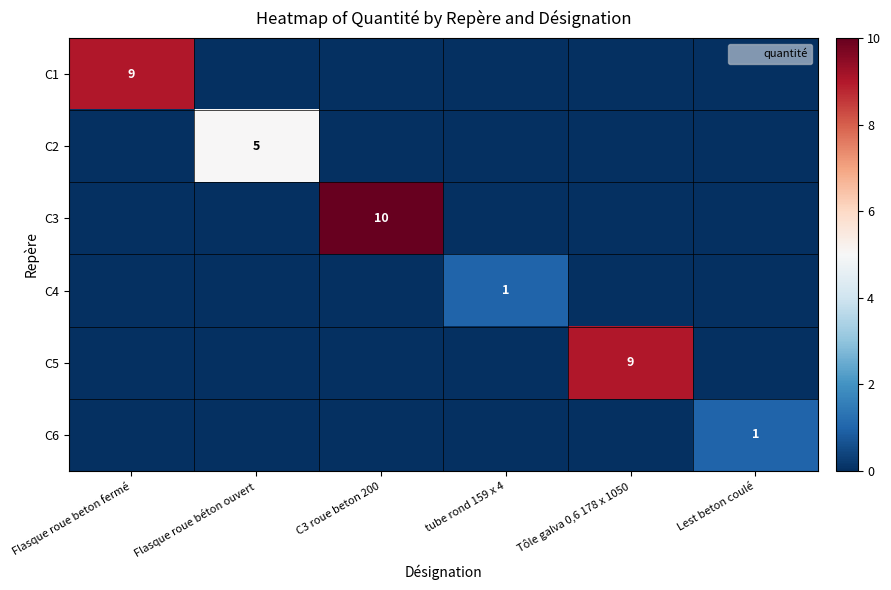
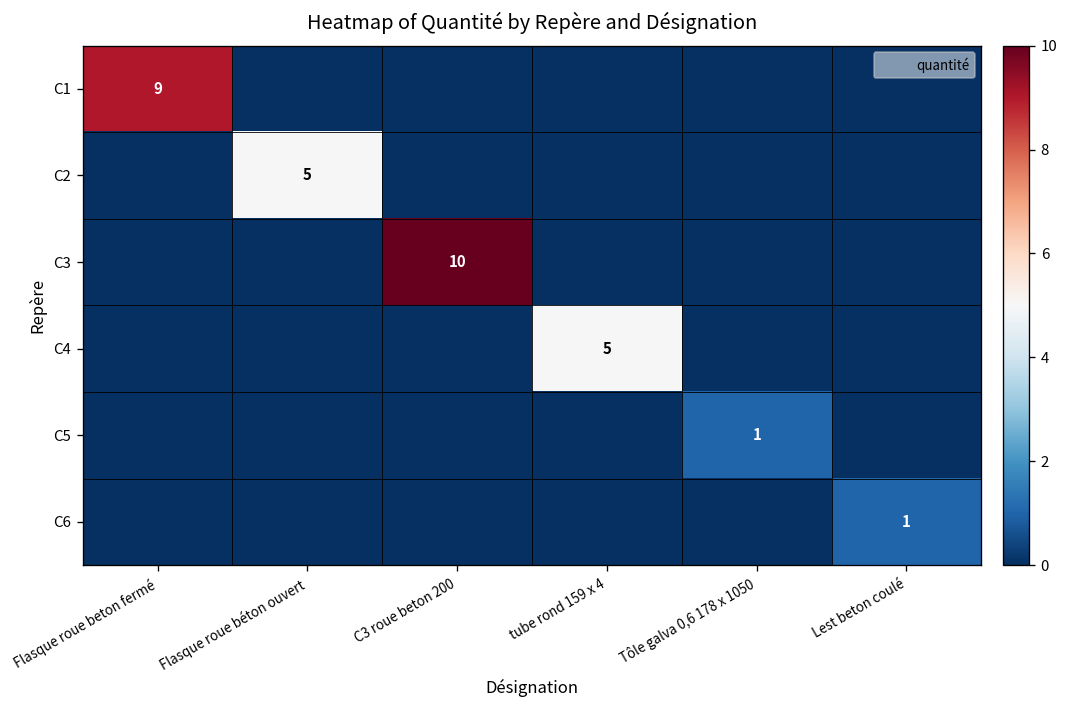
C4, tube rond 159 x 4: 1 -> 5
C5, Tôle galva 0,6 178 x 1050: 9 -> 1
